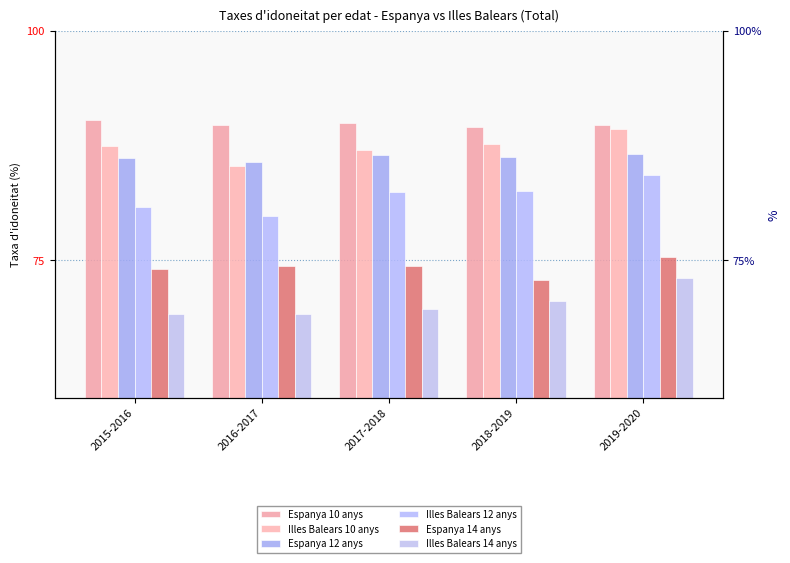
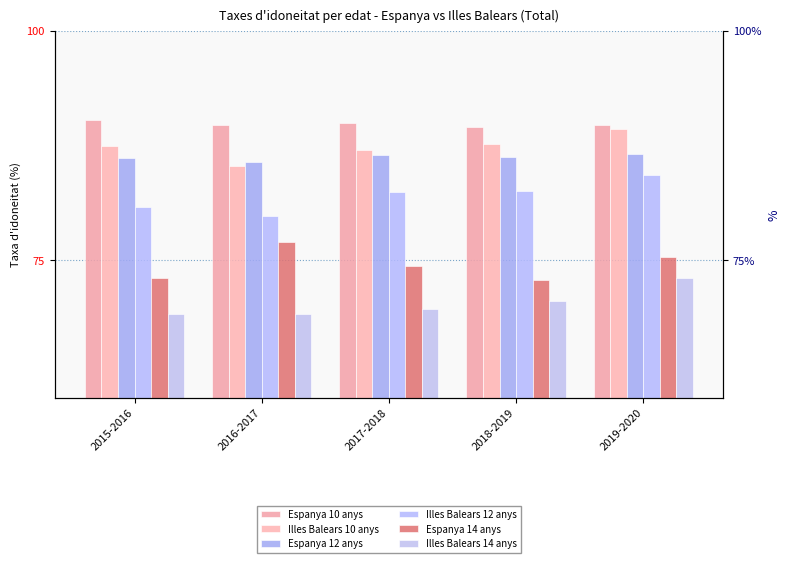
Espanya 14 anys, 2015-2016: 74 -> 73
Espanya 14 anys, 2016-2017: 74 -> 77
